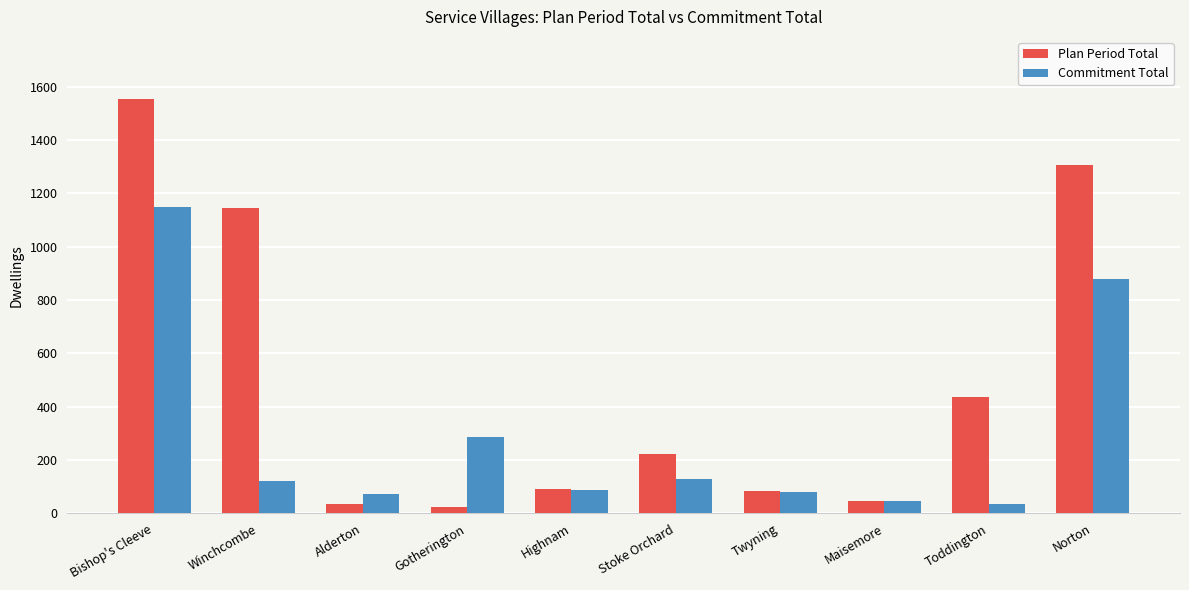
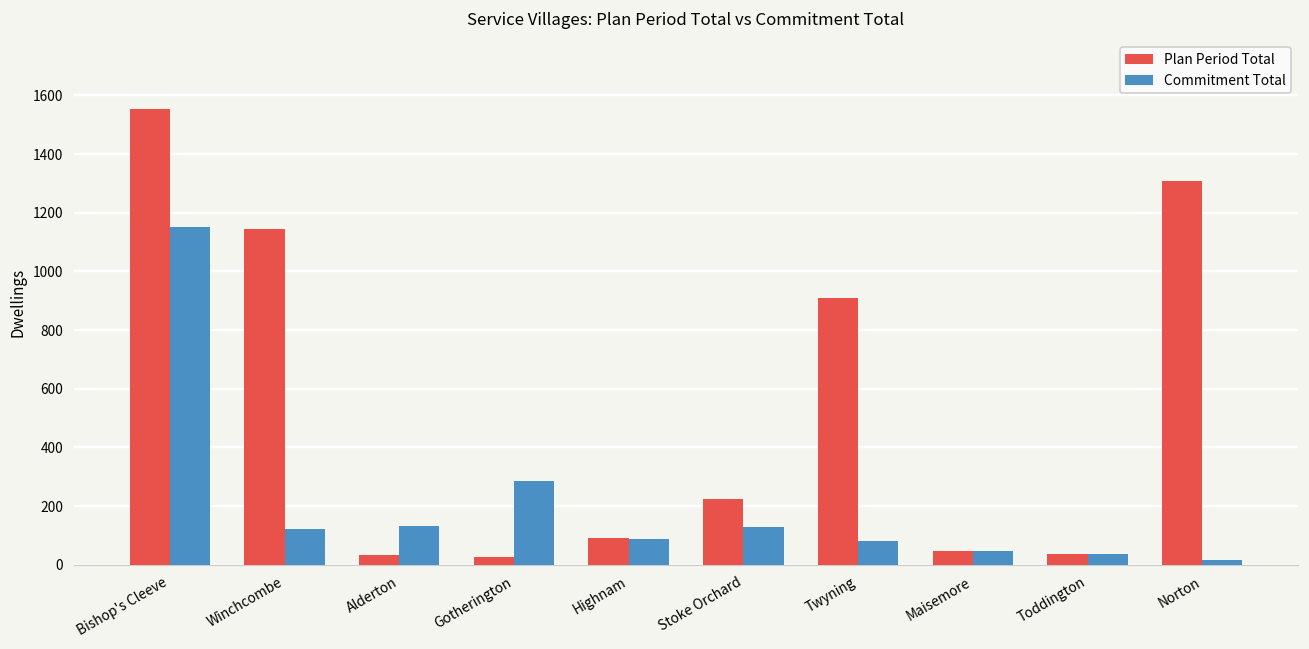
Commitment Total, Alderton: 70 -> 130
Plan Period Total, Twyning: 80 -> 910
Plan Period Total, Toddington: 440 -> 40
Commitment Total, Norton: 880 -> 20
